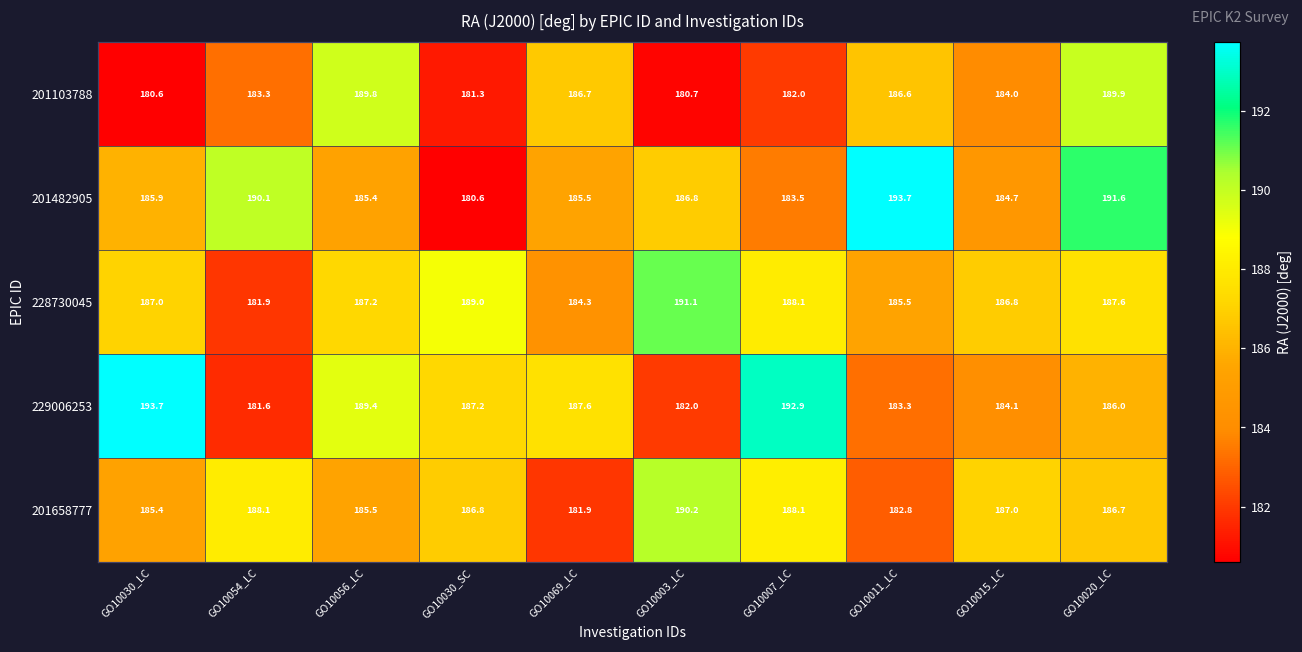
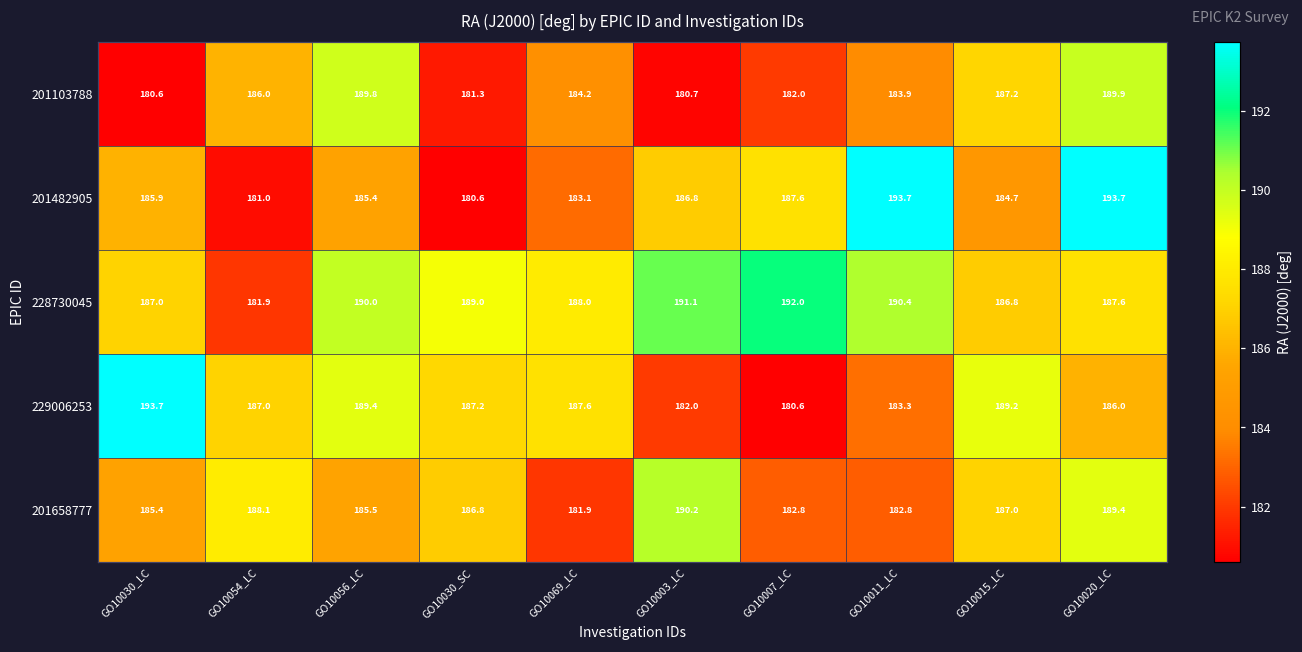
201103788, GO10054_LC: 183.3 -> 186.0
201103788, GO10069_LC: 186.7 -> 184.2
201103788, GO10011_LC: 186.6 -> 183.9
201103788, GO10015_LC: 184.0 -> 187.2
201482905, GO10054_LC: 190.1 -> 181.0
201482905, GO10069_LC: 185.5 -> 183.1
201482905, GO10007_LC: 183.5 -> 187.6
201482905, GO10020_LC: 191.6 -> 193.7
228730045, GO10056_LC: 187.2 -> 190.0
228730045, GO10069_LC: 184.3 -> 188.0
228730045, GO10007_LC: 188.1 -> 192.0
228730045, GO10011_LC: 185.5 -> 190.4
229006253, GO10054_LC: 181.6 -> 187.0
229006253, GO10007_LC: 192.9 -> 180.6
229006253, GO10015_LC: 184.1 -> 189.2
201658777, GO10007_LC: 188.1 -> 182.8
201658777, GO10020_LC: 186.7 -> 189.4
